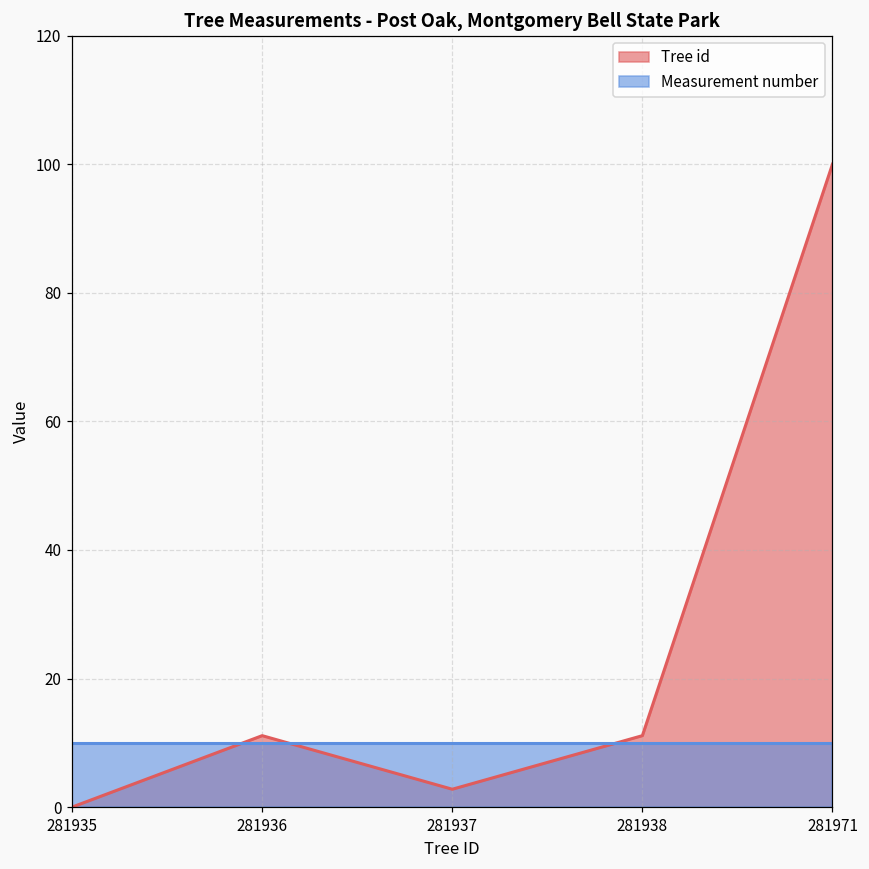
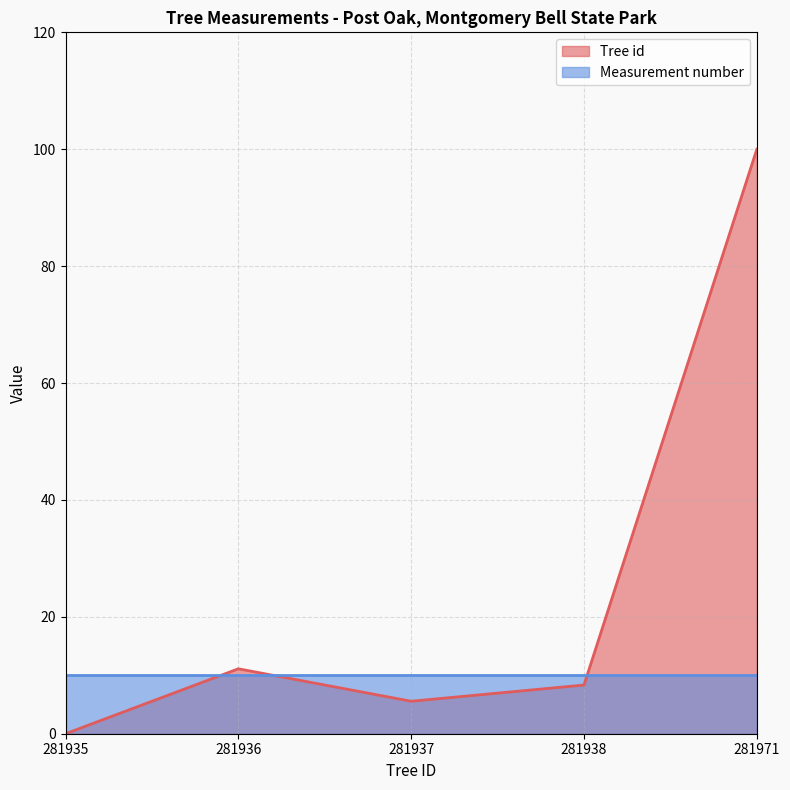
Tree id, 281937: 3 -> 6
Tree id, 281938: 11 -> 8
